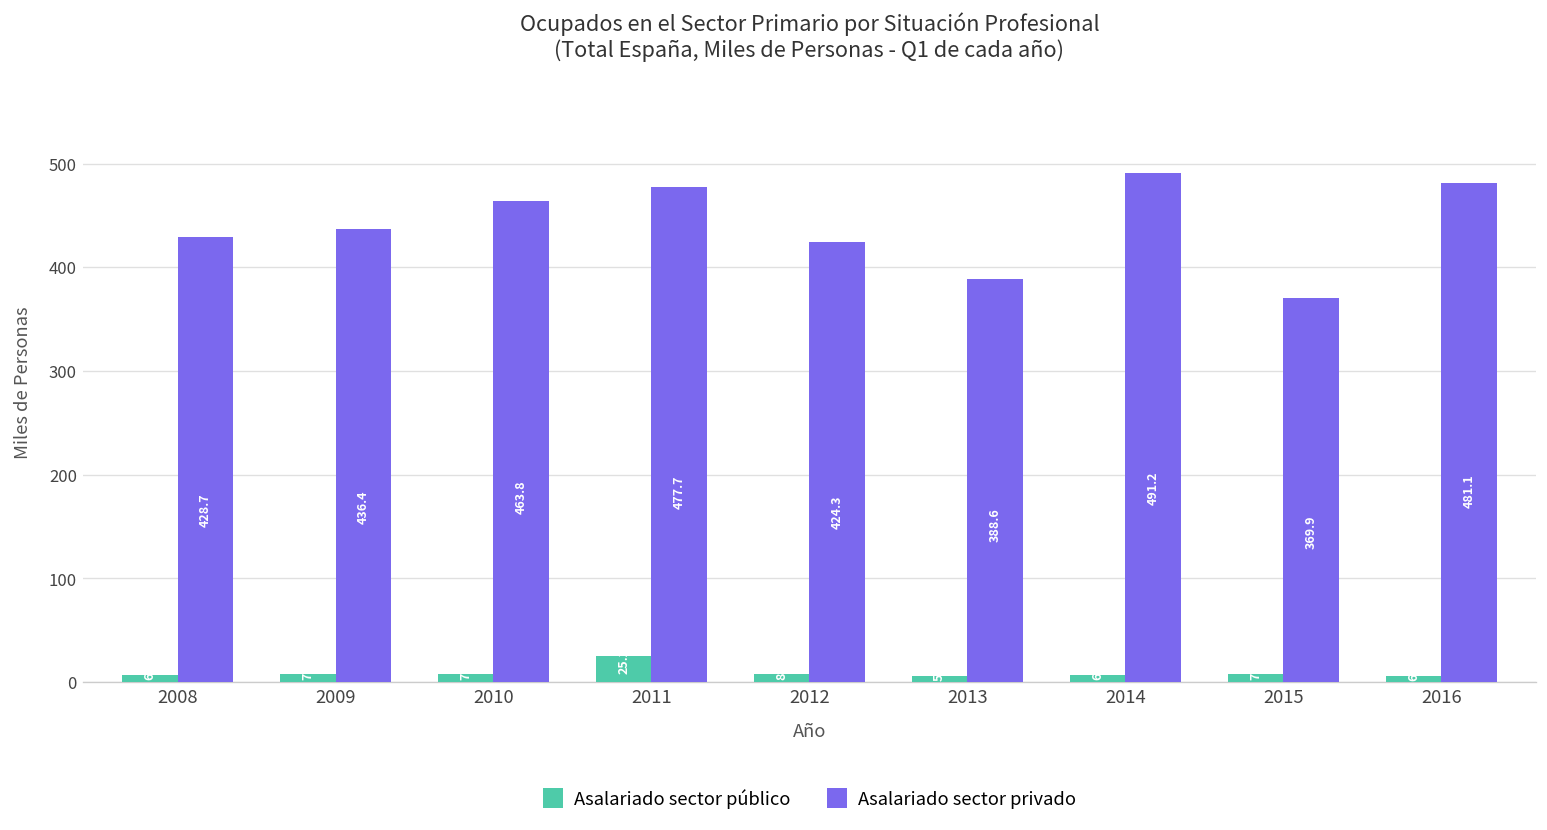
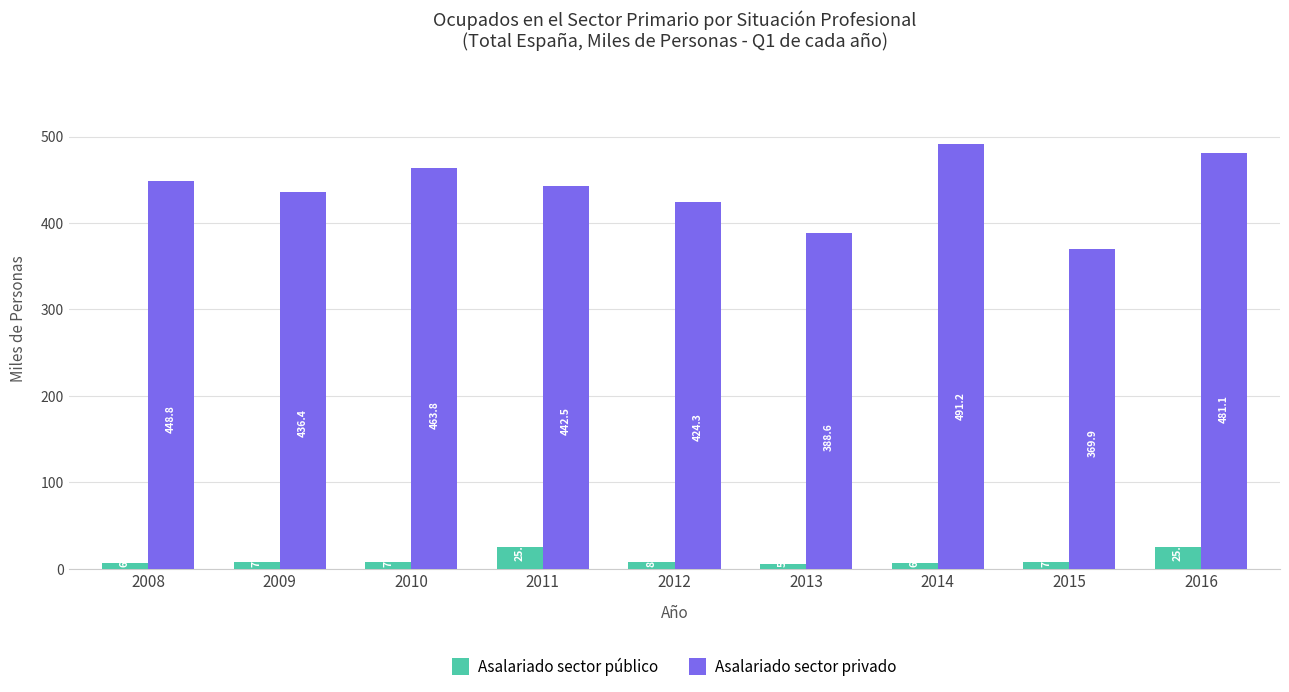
Asalariado sector privado, 2008: 428.7 -> 448.8
Asalariado sector privado, 2011: 477.7 -> 442.5
Asalariado sector público, 2016: 10 -> 30
